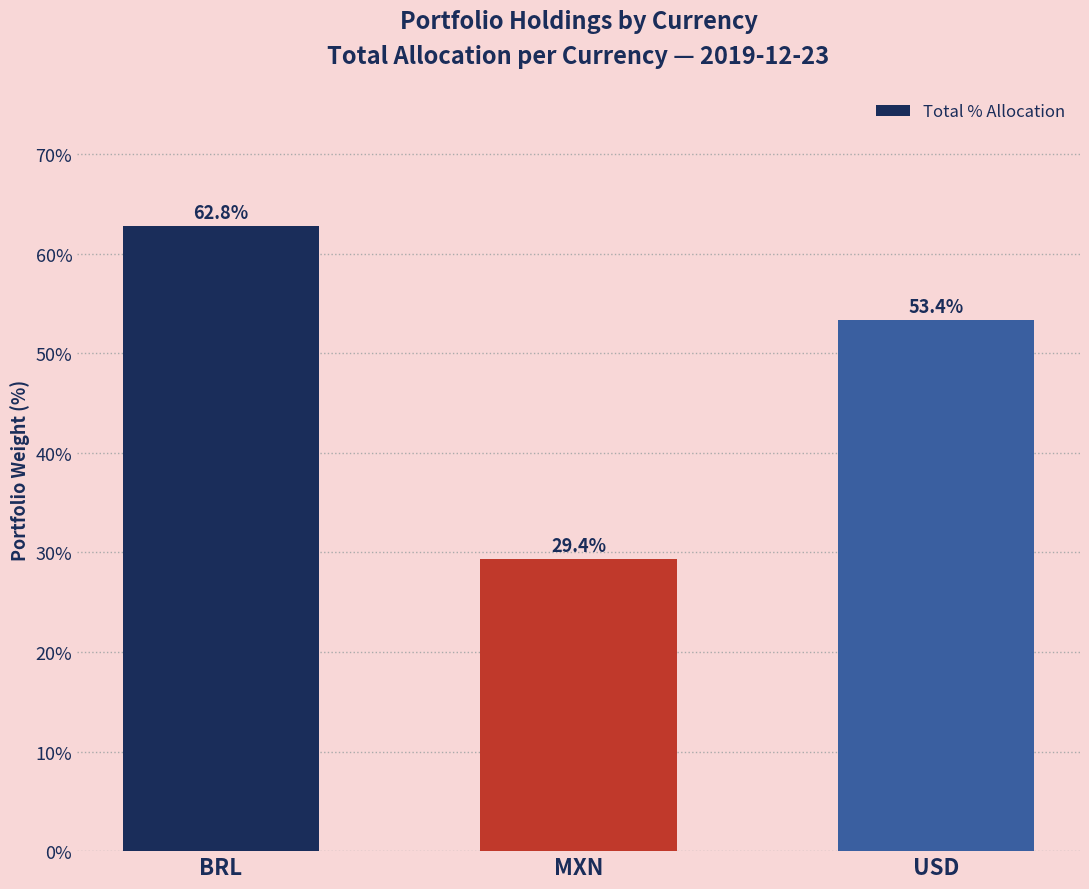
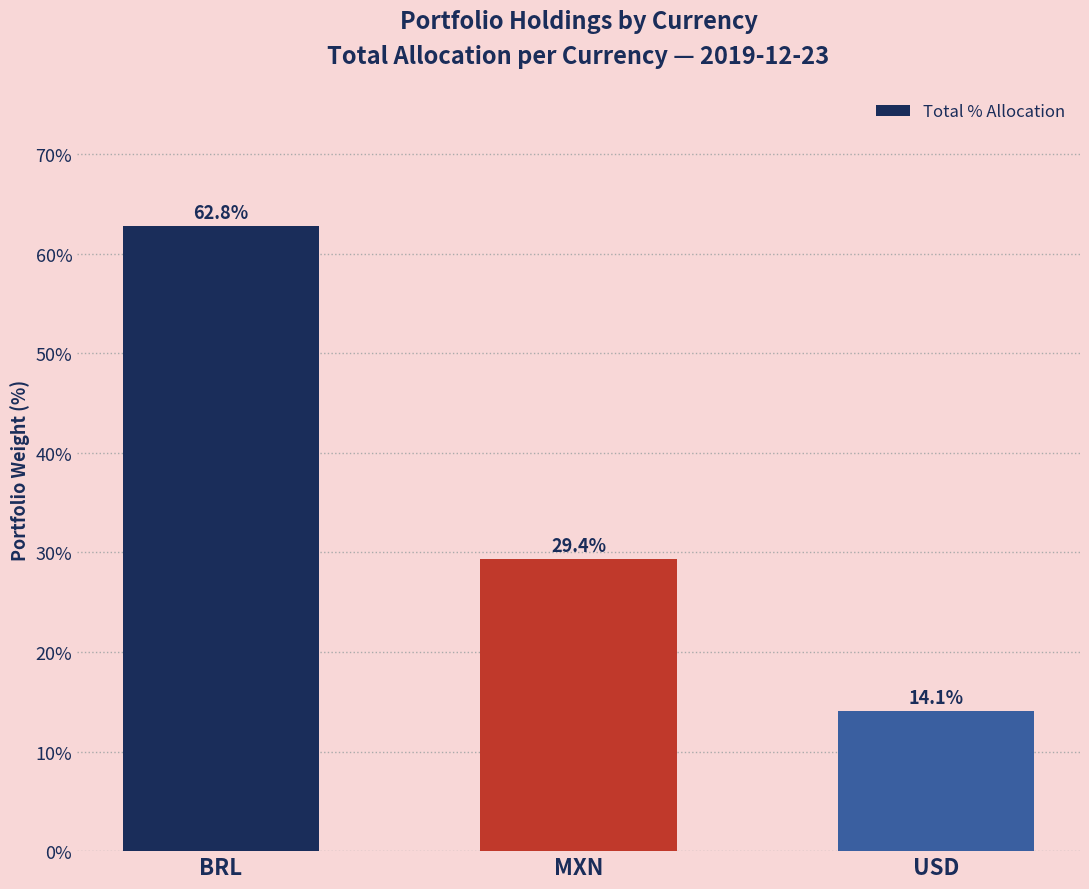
USD: 53.4% -> 14.1%
